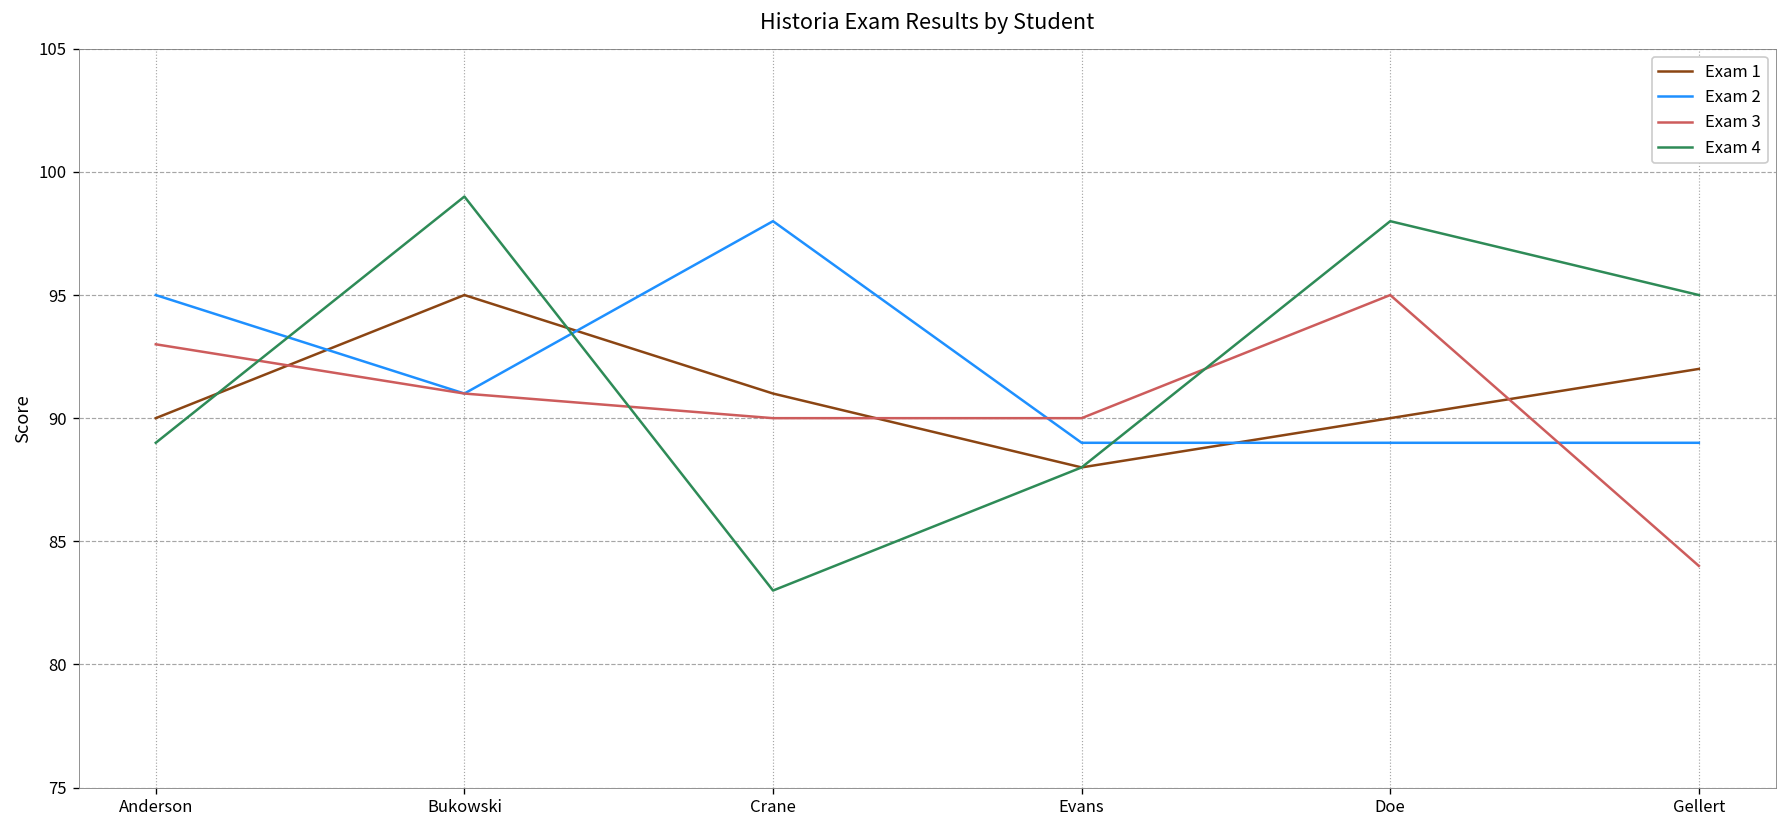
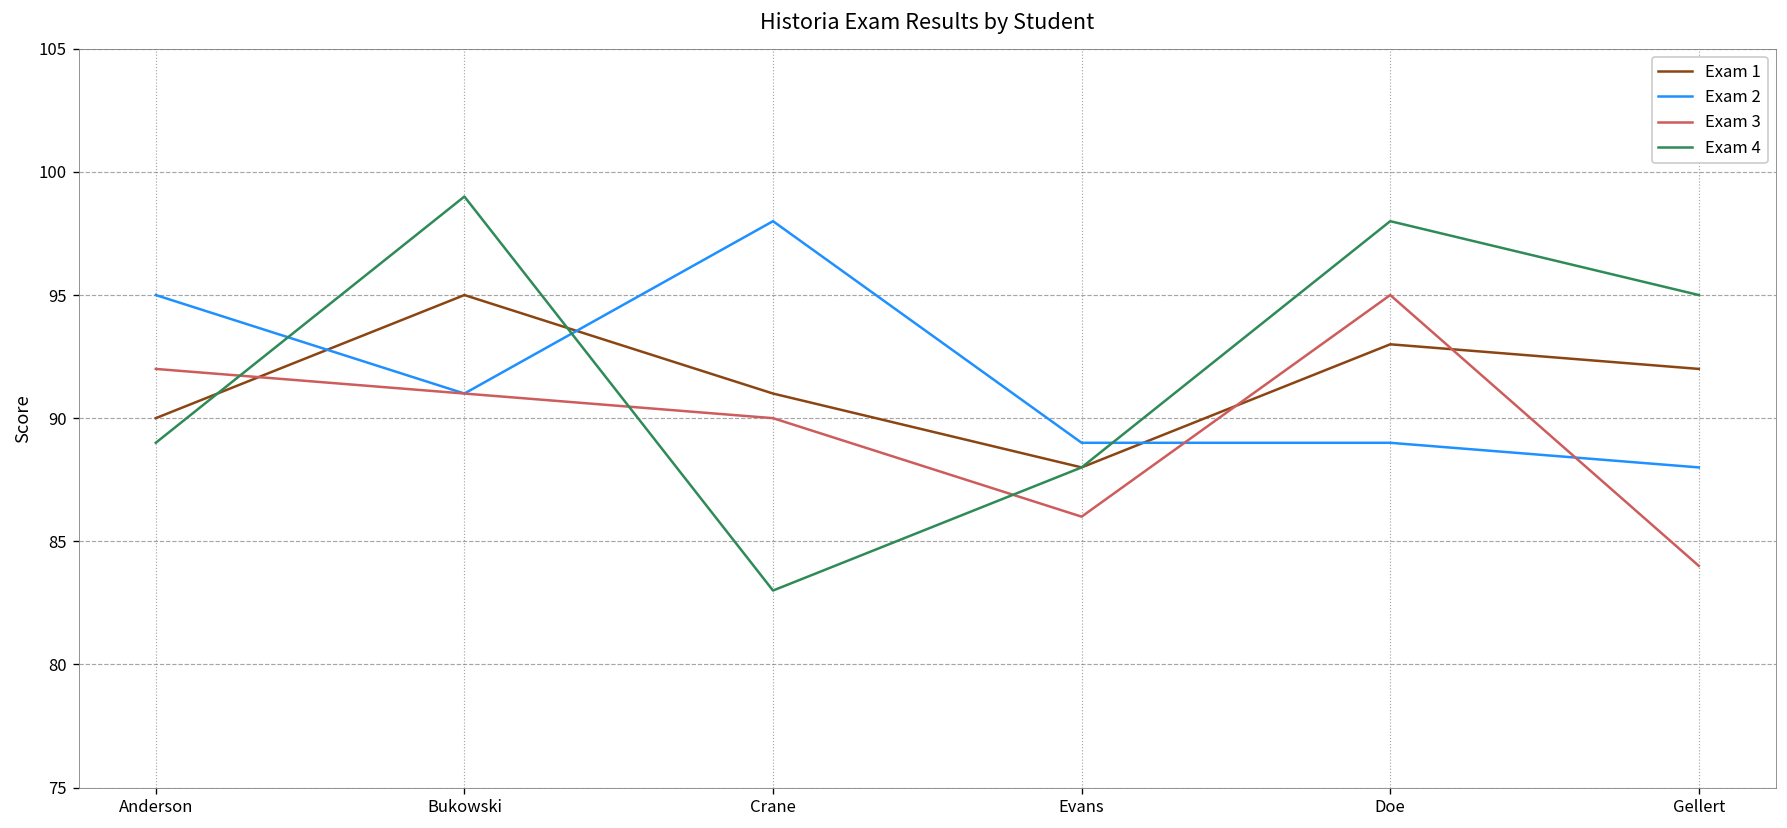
Exam 3, Anderson: 93 -> 92
Exam 3, Evans: 90 -> 86
Exam 1, Doe: 90 -> 93
Exam 2, Gellert: 89 -> 88
